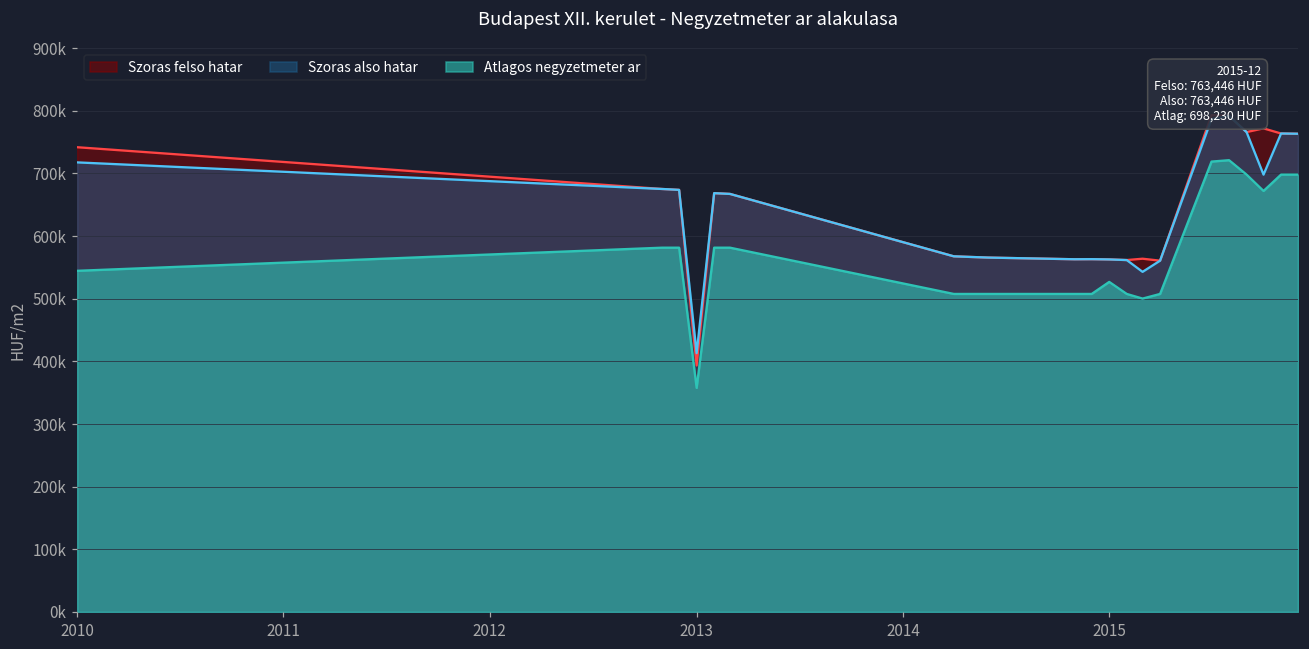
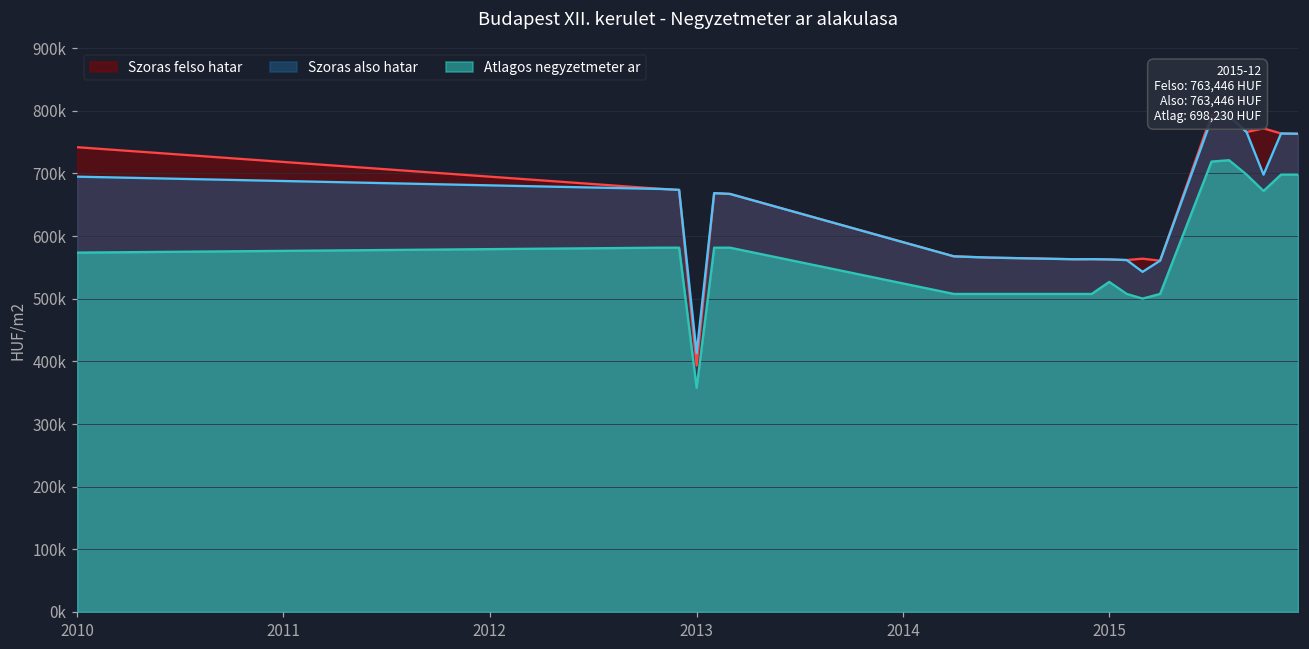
Szoras also hatar, 2010: 720000 -> 690000
Atlagos negyzetmeter ar, 2010: 540000 -> 570000
